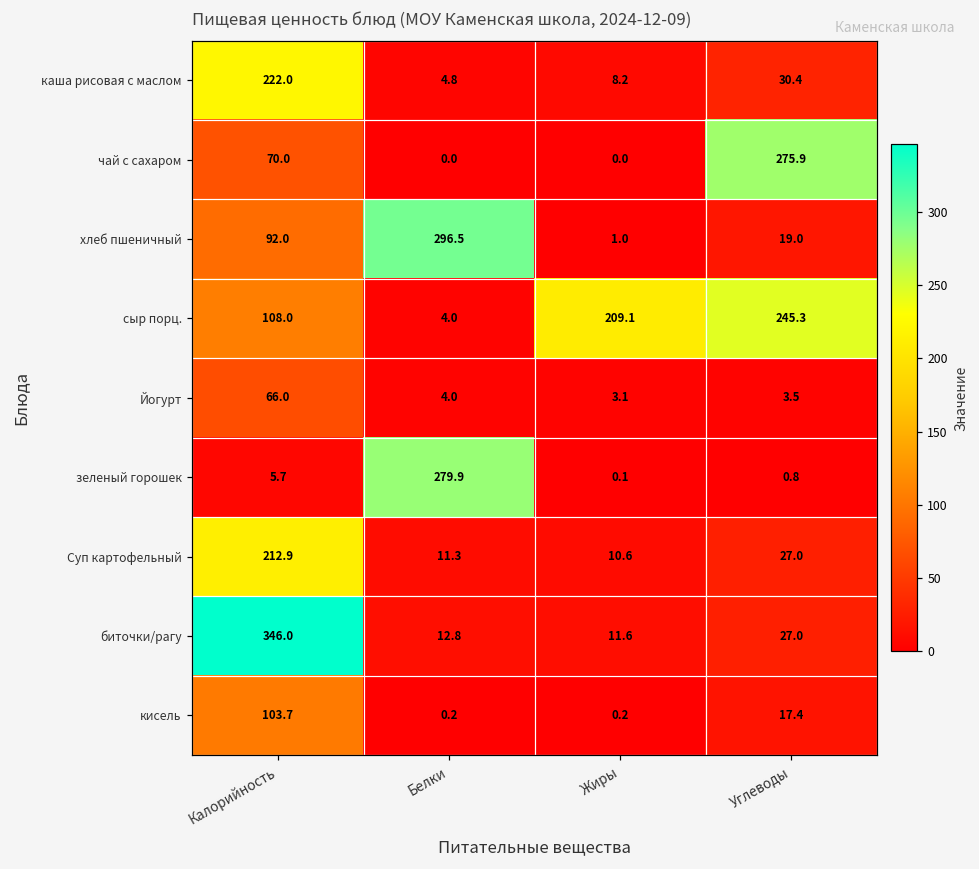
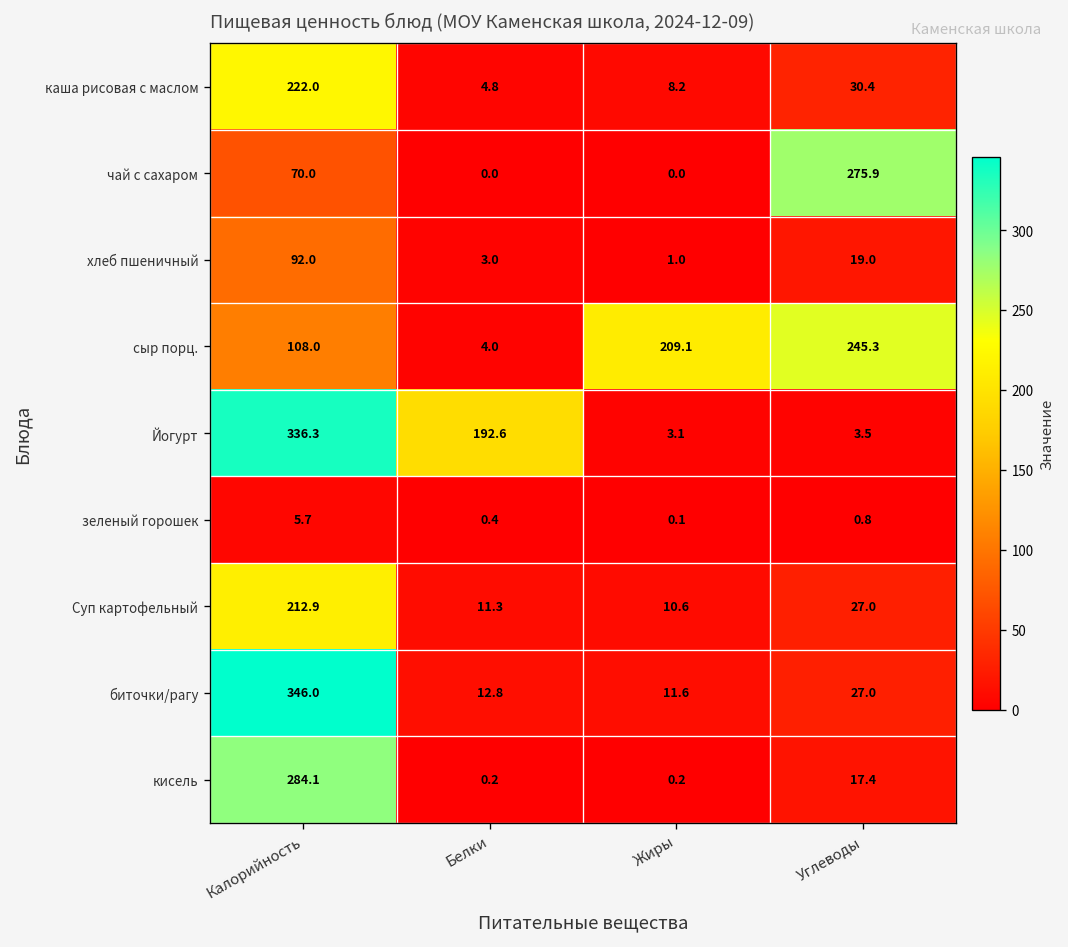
хлеб пшеничный, Белки: 296.5 -> 3.0
Йогурт, Калорийность: 66.0 -> 336.3
Йогурт, Белки: 4.0 -> 192.6
зеленый горошек, Белки: 279.9 -> 0.4
кисель, Калорийность: 103.7 -> 284.1
